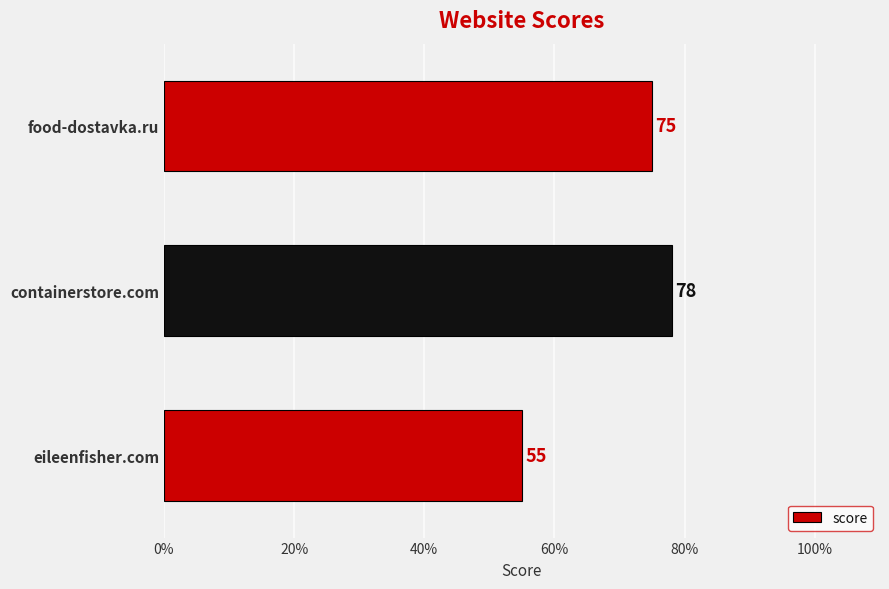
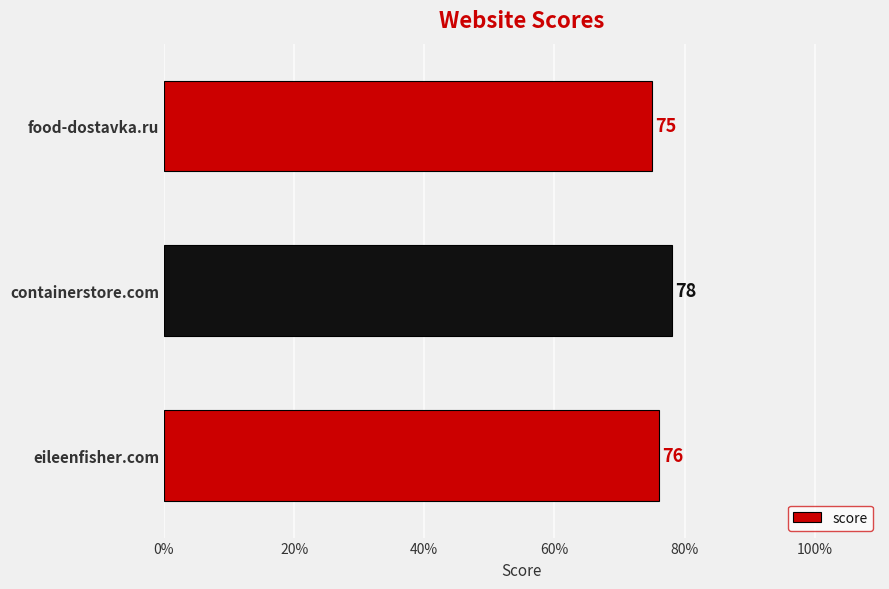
eileenfisher.com: 55 -> 76
